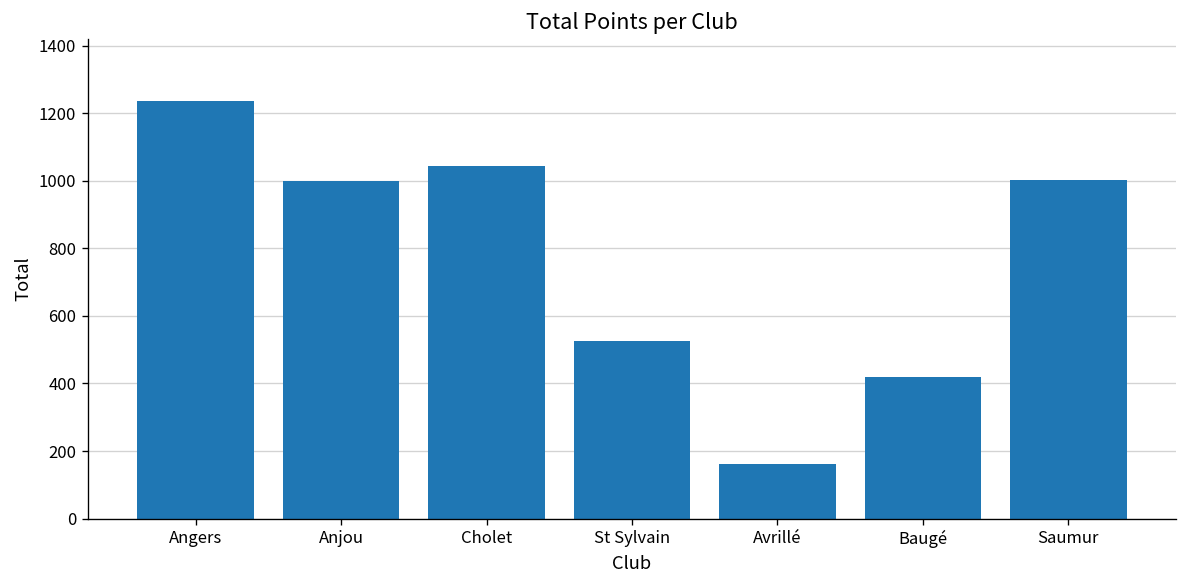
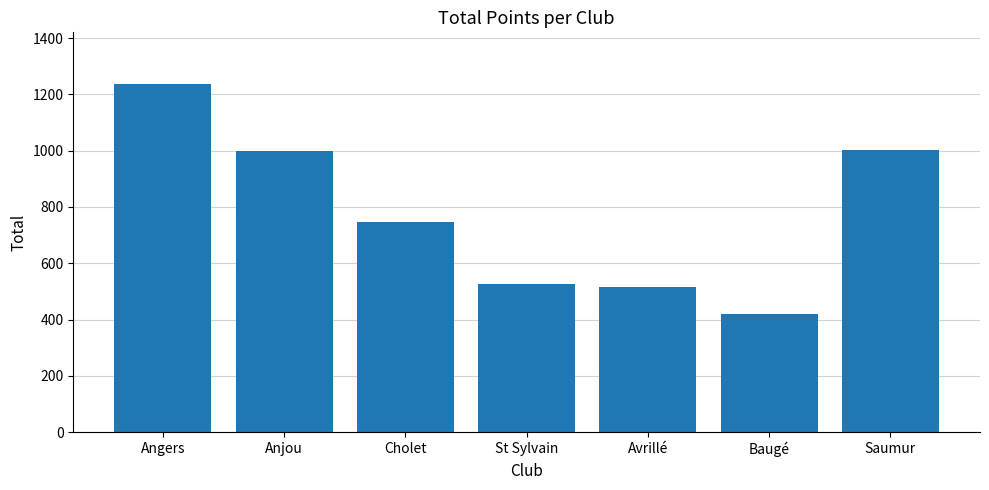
Cholet: 1040 -> 750
Avrillé: 160 -> 520
